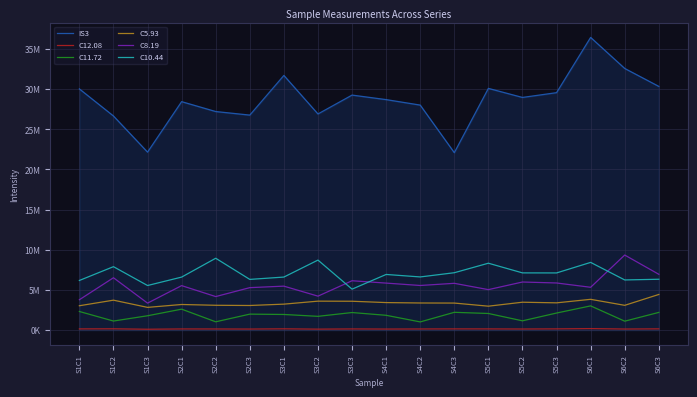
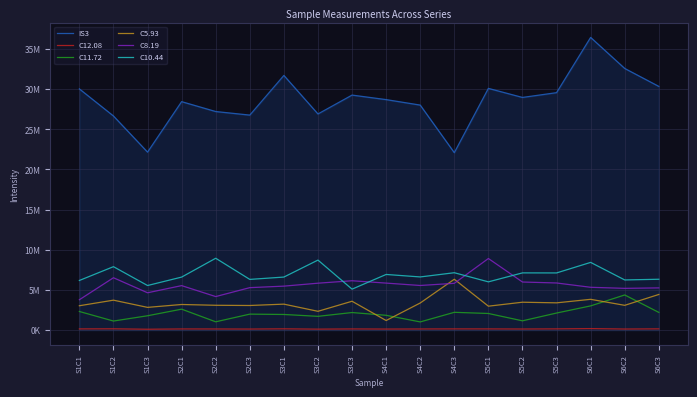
C8.19, S1C3: 3000000 -> 5000000
C5.93, S3C2: 4000000 -> 2000000
C8.19, S3C2: 4000000 -> 6000000
C5.93, S4C1: 3000000 -> 1000000
C5.93, S4C3: 3000000 -> 6000000
C8.19, S5C1: 5000000 -> 9000000
C10.44, S5C1: 8000000 -> 6000000
C11.72, S6C2: 1000000 -> 4000000
C8.19, S6C2: 9000000 -> 5000000
C8.19, S6C3: 7000000 -> 5000000
